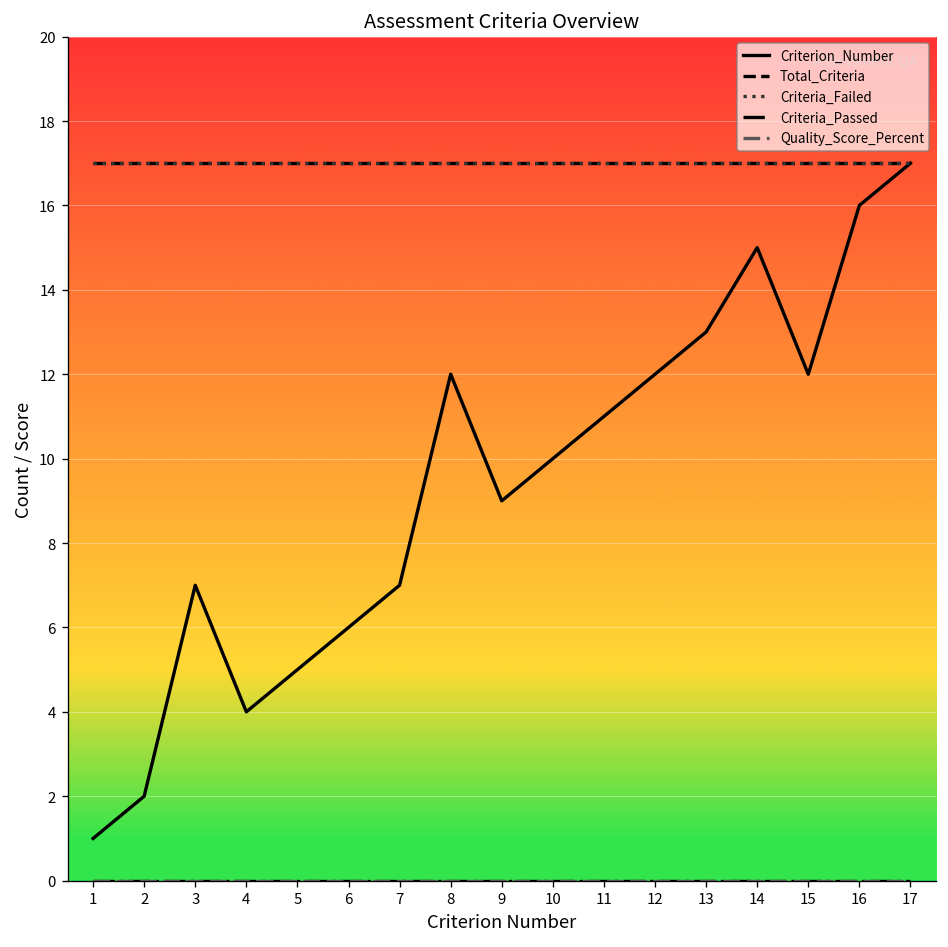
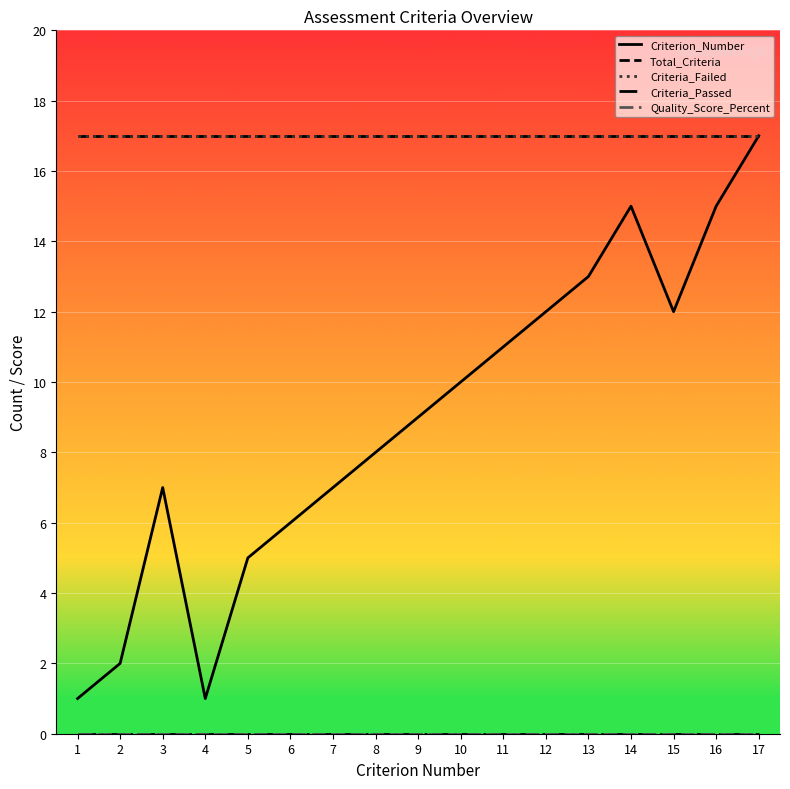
Criterion_Number, 4: 4 -> 1
Criterion_Number, 8: 12 -> 8
Criterion_Number, 16: 16 -> 15
